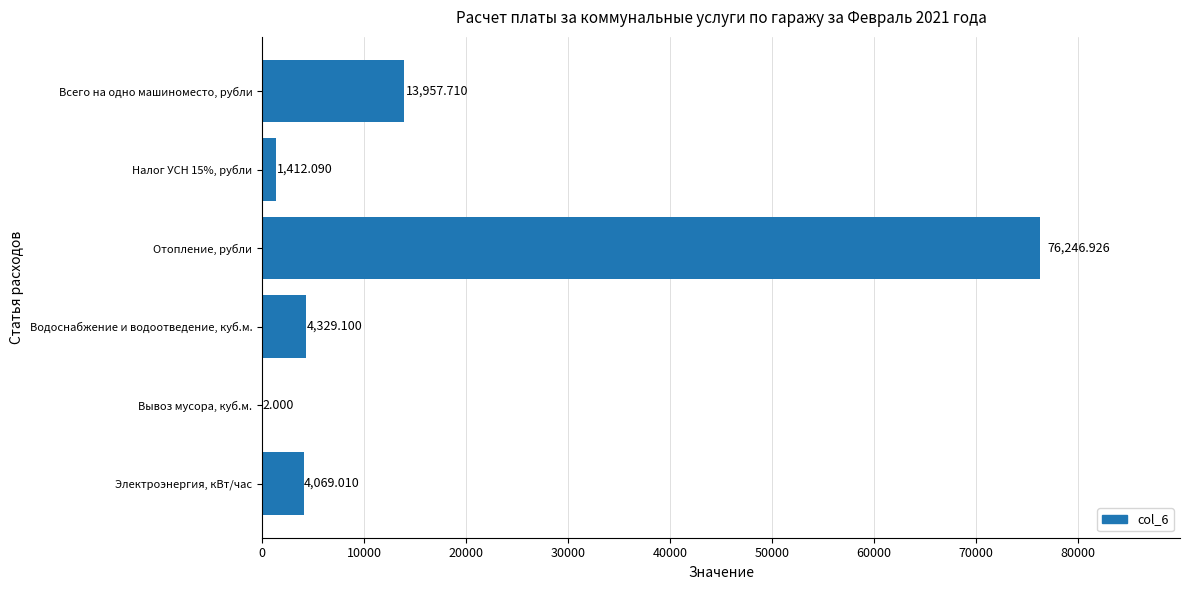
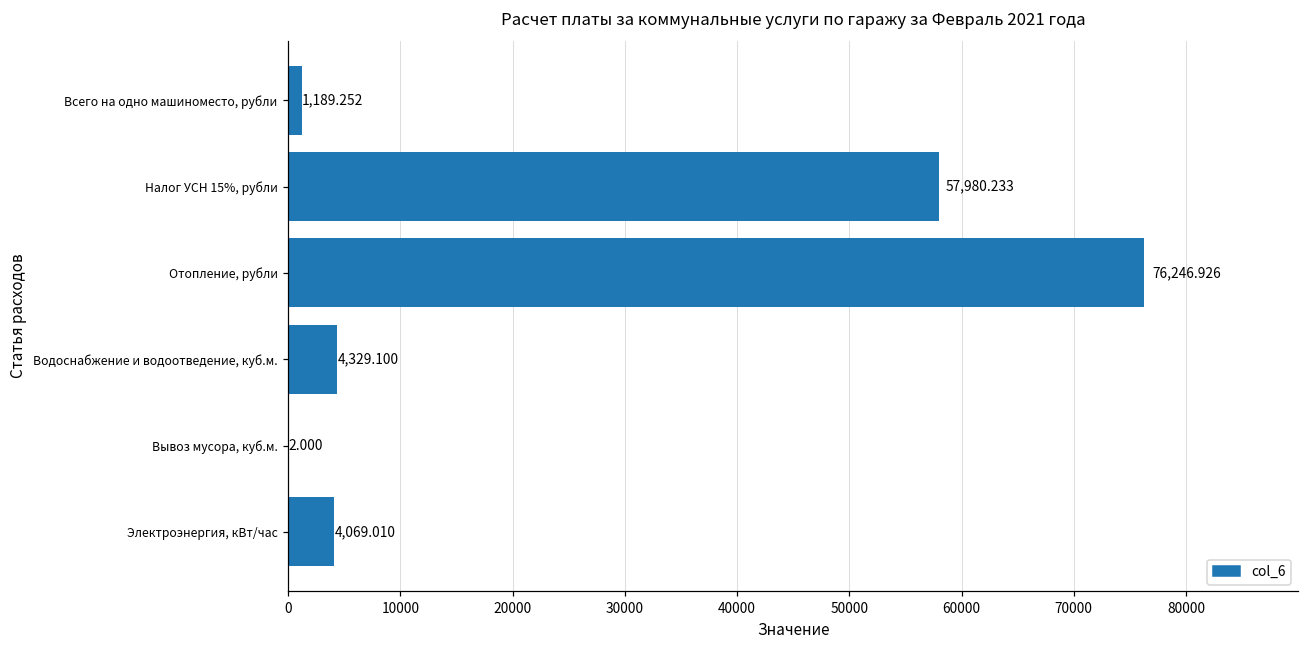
Всего на одно машиноместо, рубли: 13,957.710 -> 1,189.252
Налог УСН 15%, рубли: 1,412.090 -> 57,980.233
